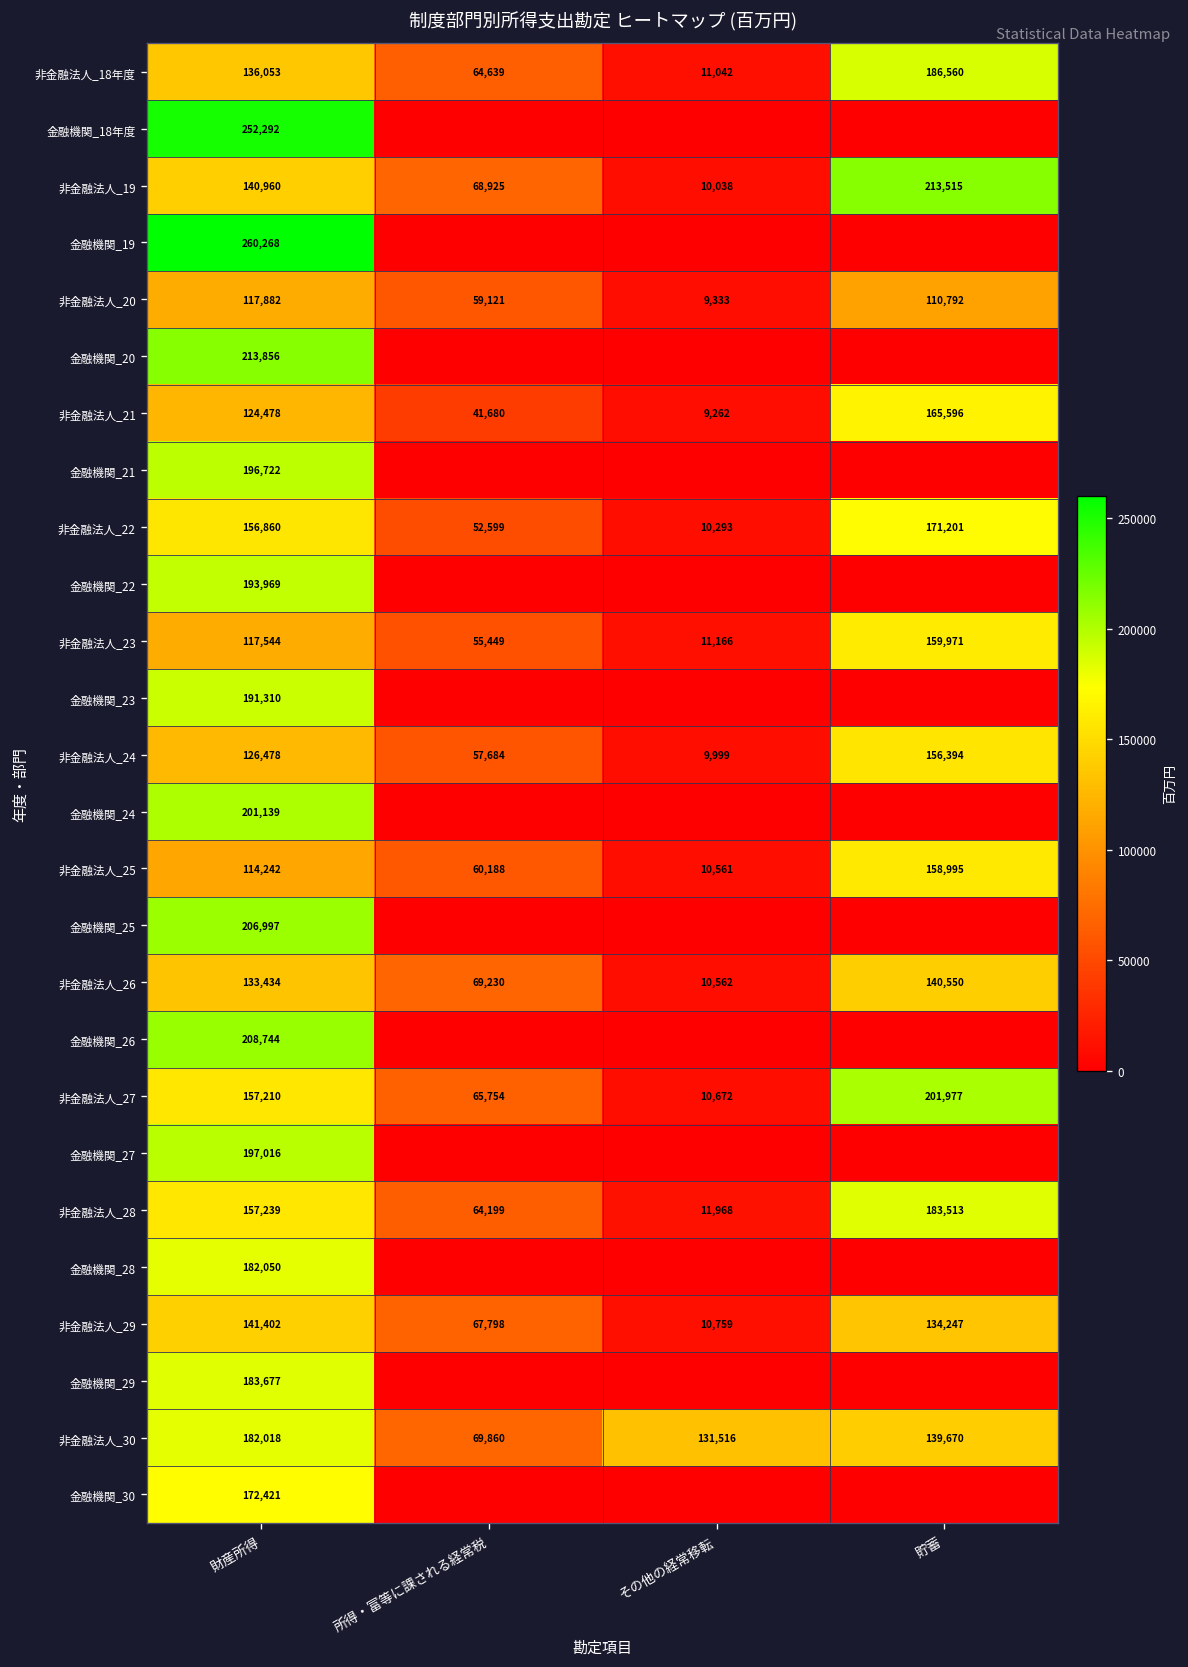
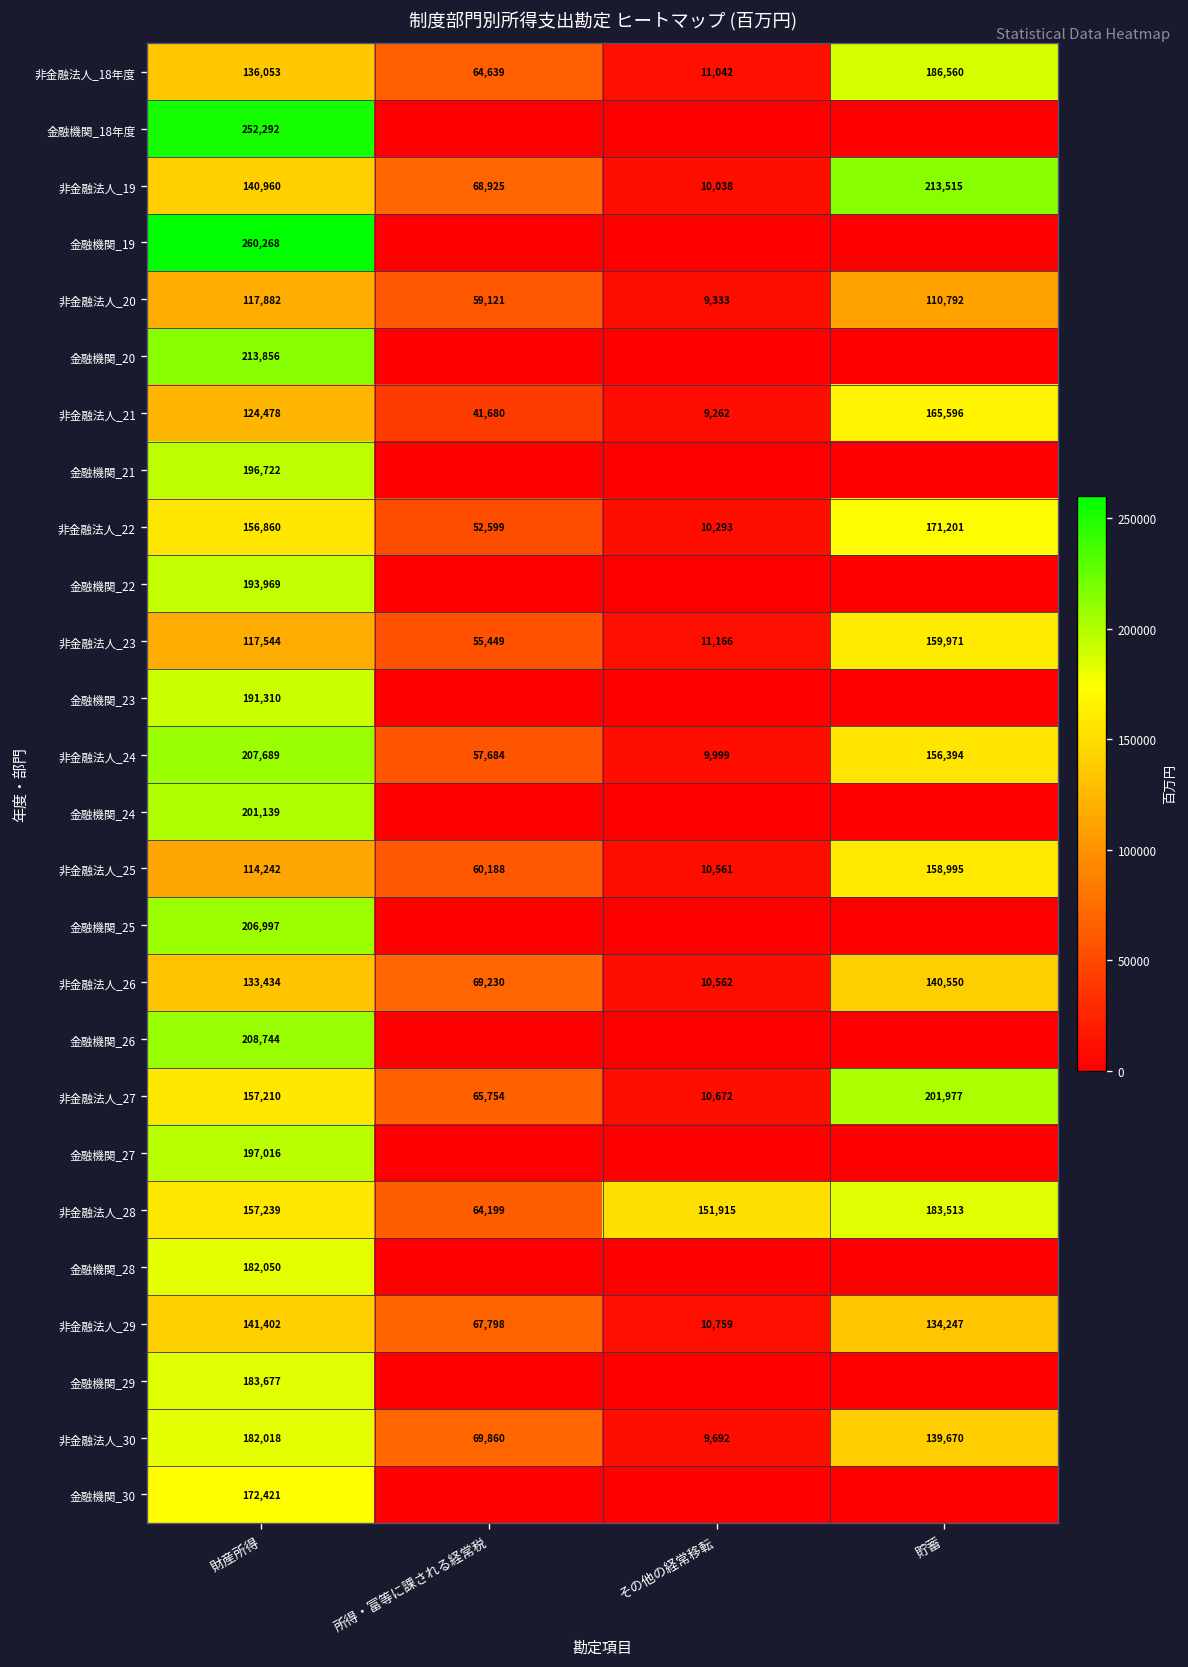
非金融法人_24, 財産所得: 126,478 -> 207,689
非金融法人_28, その他の経常移転: 11,968 -> 151,915
非金融法人_30, その他の経常移転: 131,516 -> 9,692
